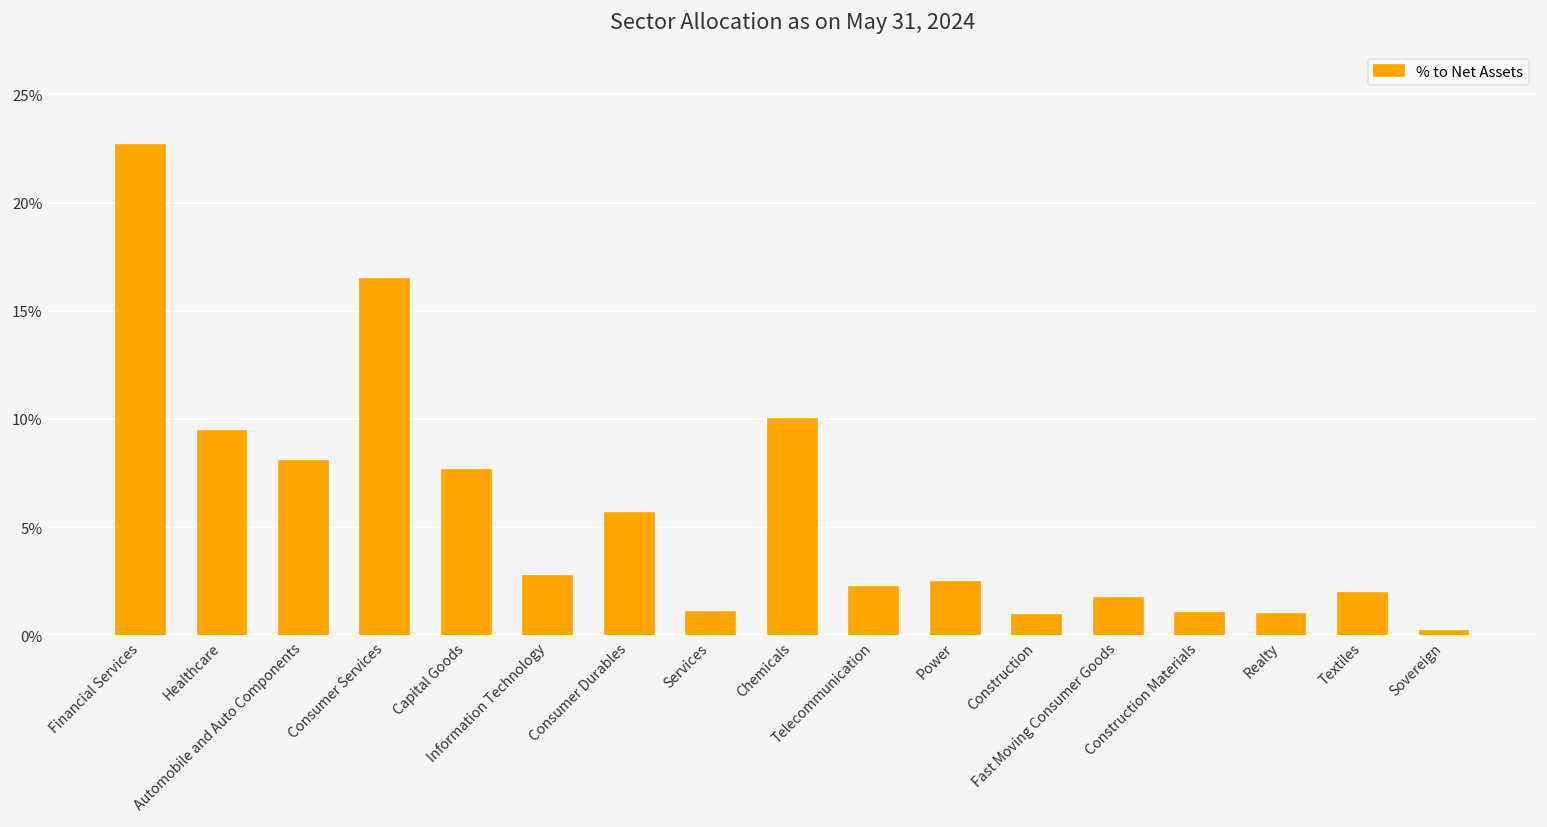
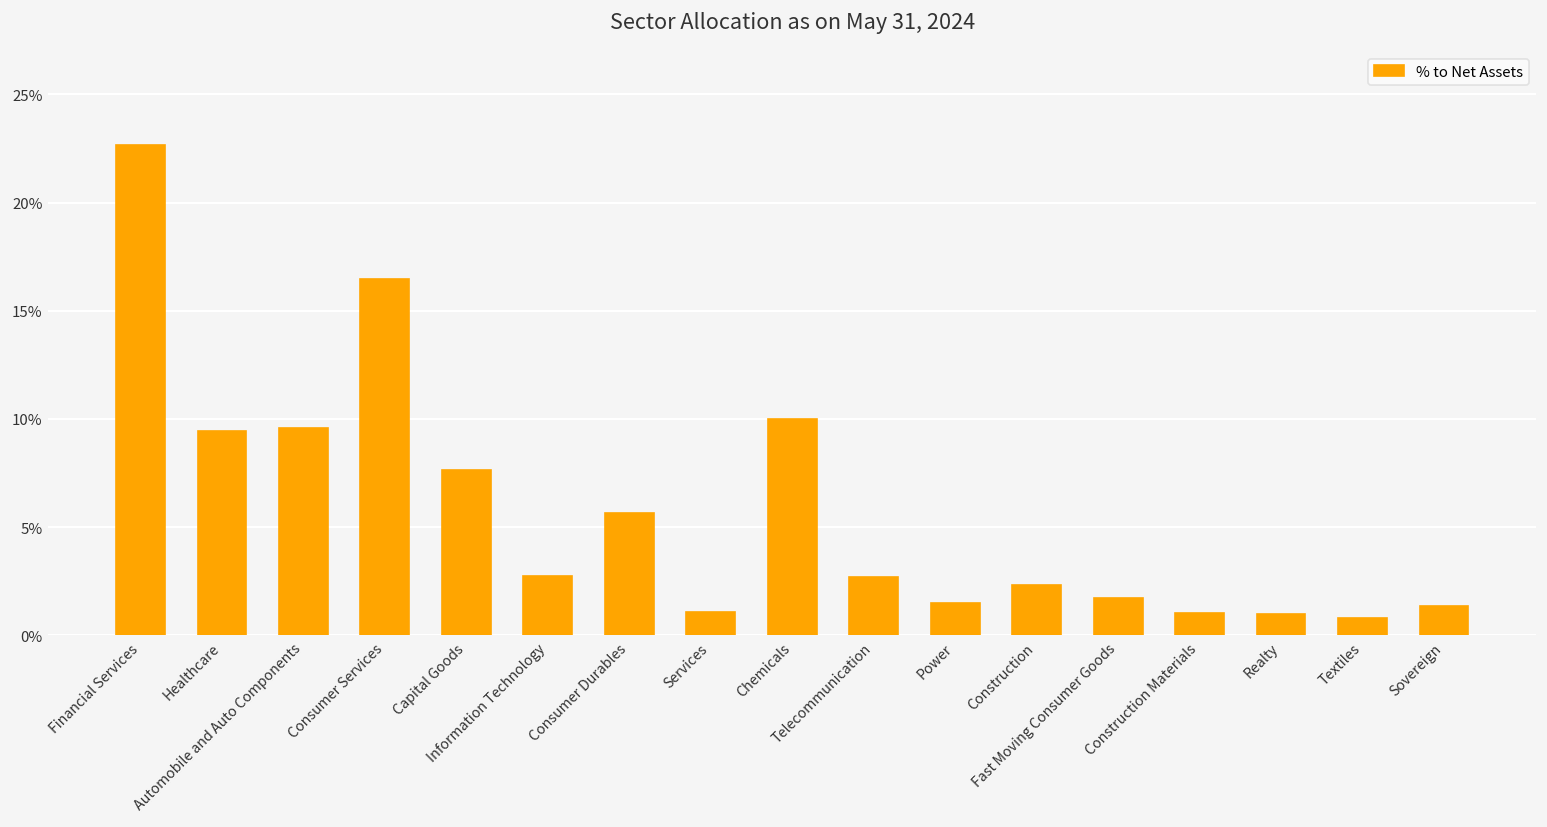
Automobile and Auto Components: 8.1% -> 9.6%
Telecommunication: 2.2% -> 2.7%
Power: 2.5% -> 1.5%
Construction: 1.0% -> 2.3%
Textiles: 2.0% -> 0.8%
Sovereign: 0.2% -> 1.4%
